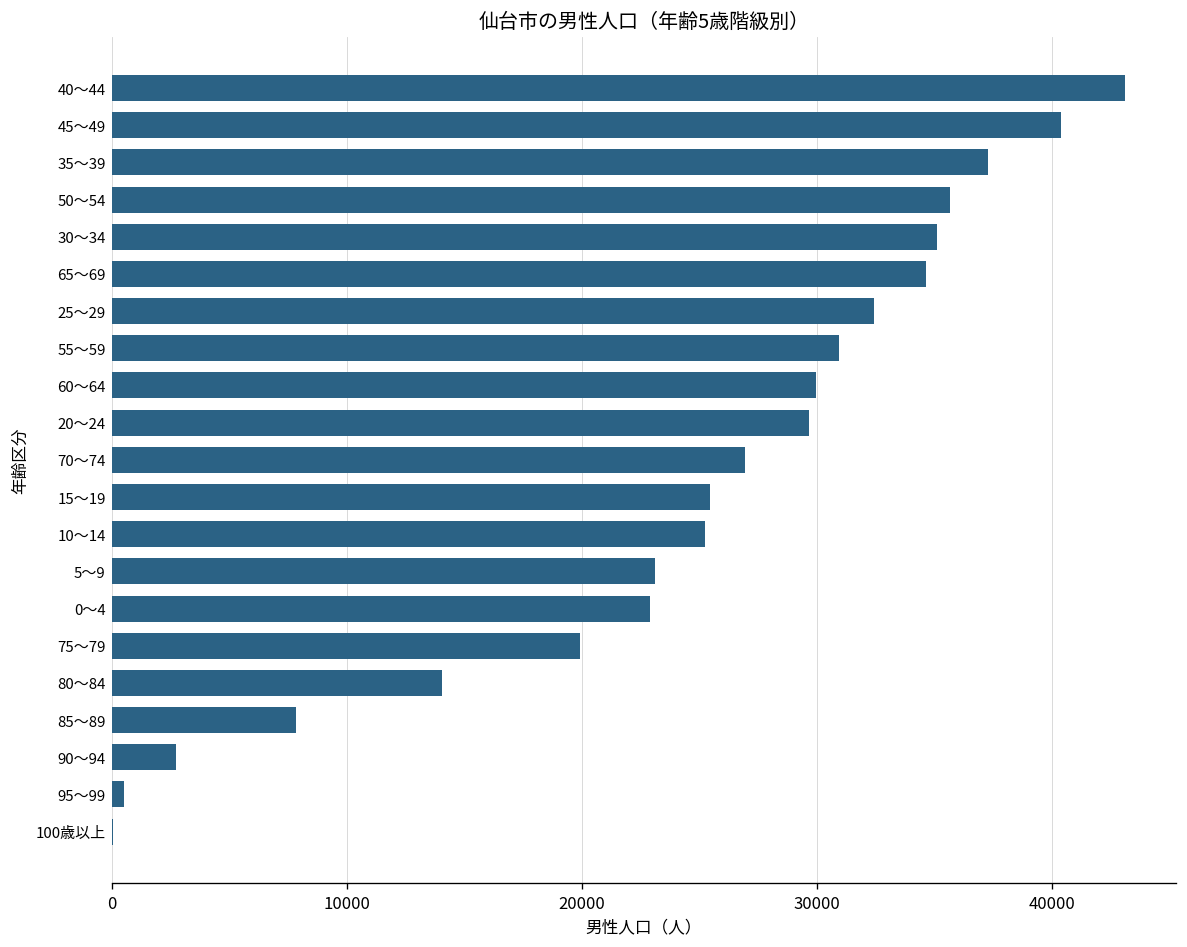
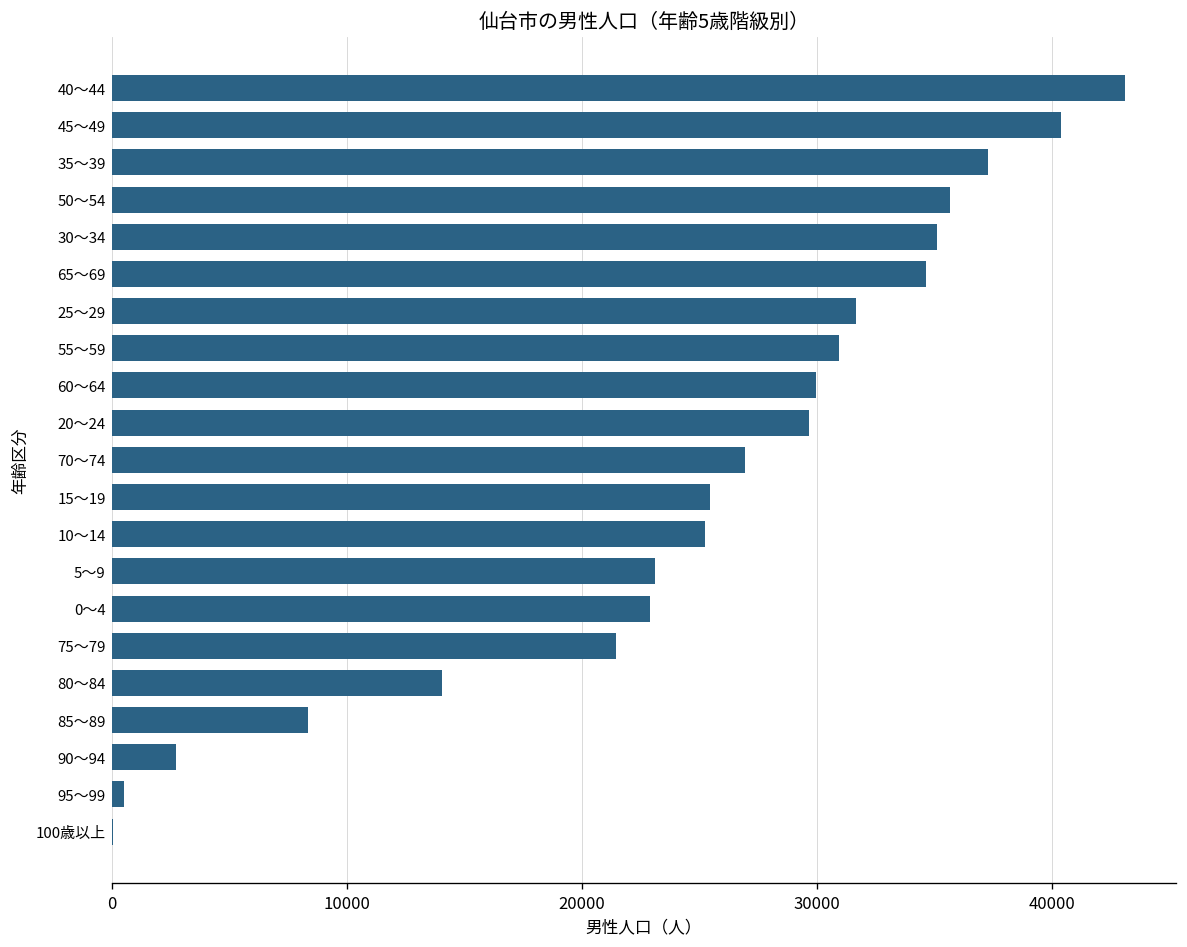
25～29: 32400 -> 31600
75～79: 19900 -> 21500
85～89: 7800 -> 8300
